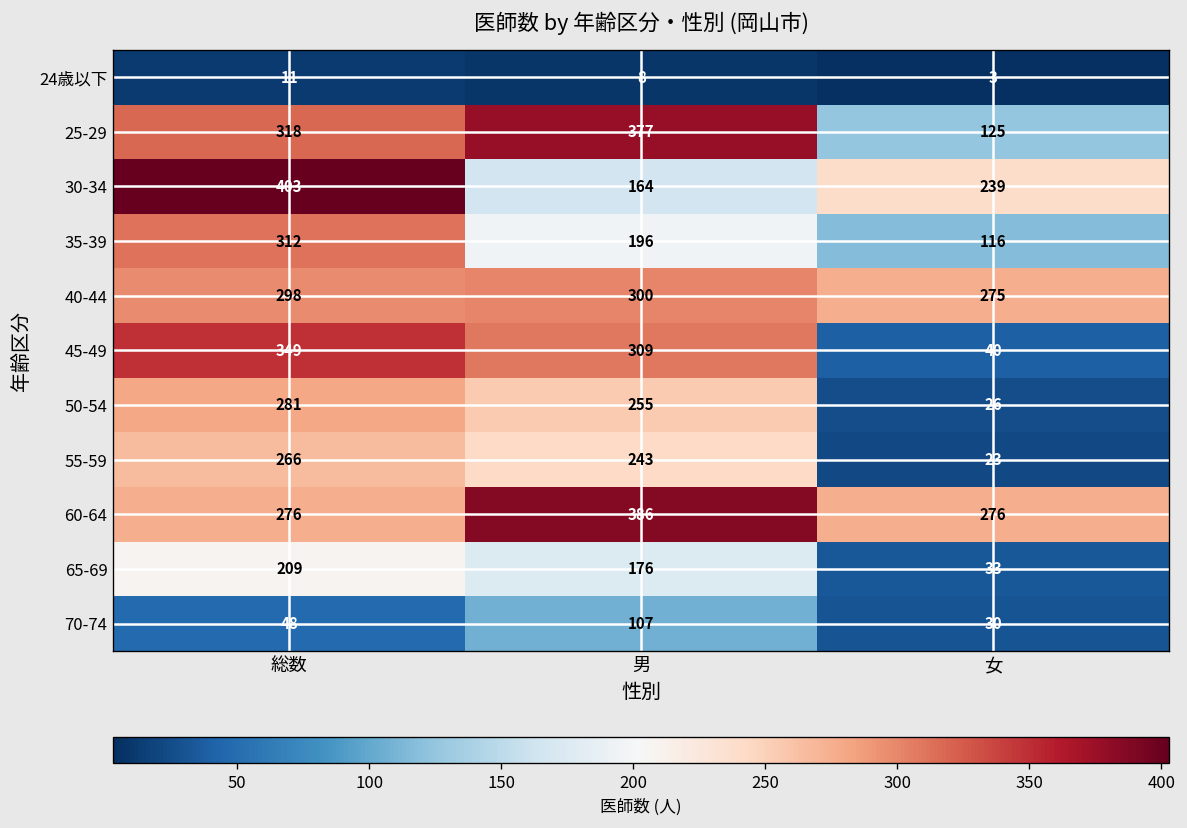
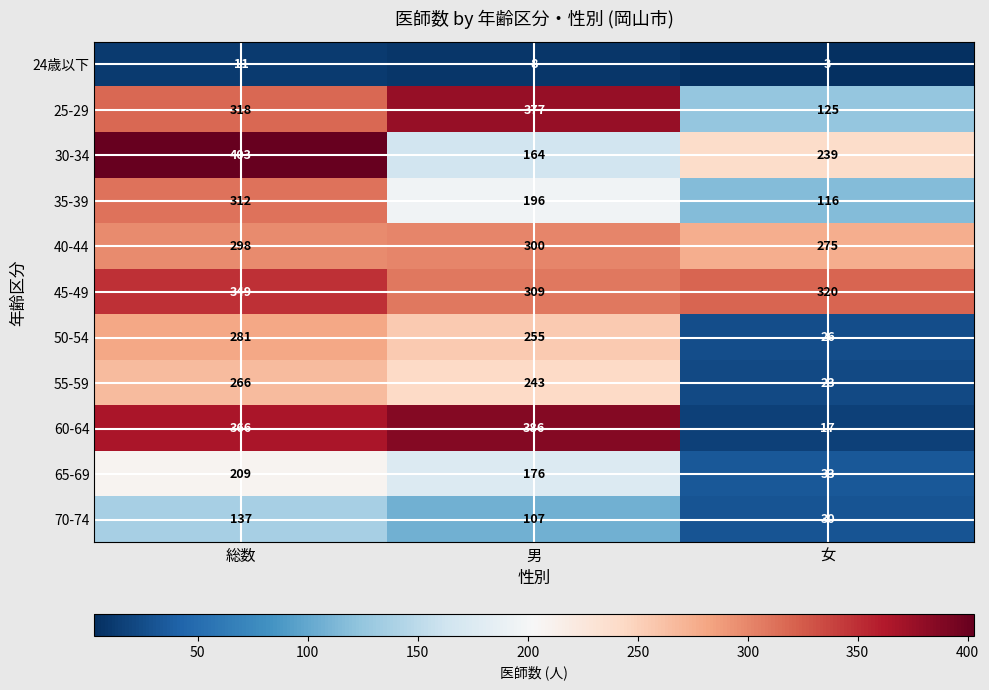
45-49, 女: 40 -> 320
60-64, 総数: 276 -> 366
60-64, 女: 276 -> 17
70-74, 総数: 48 -> 137
